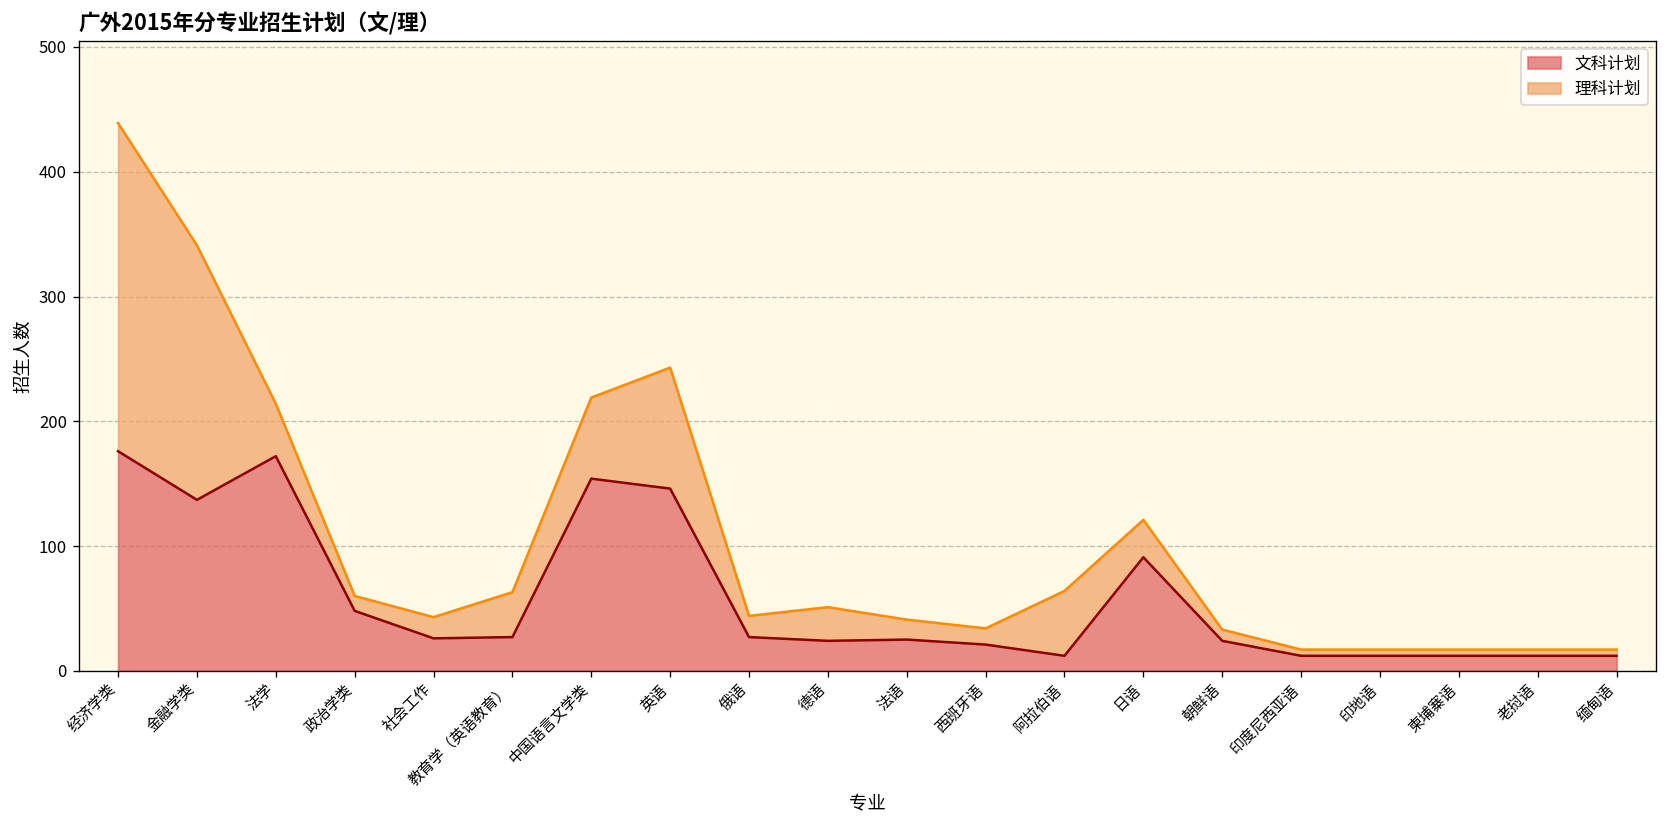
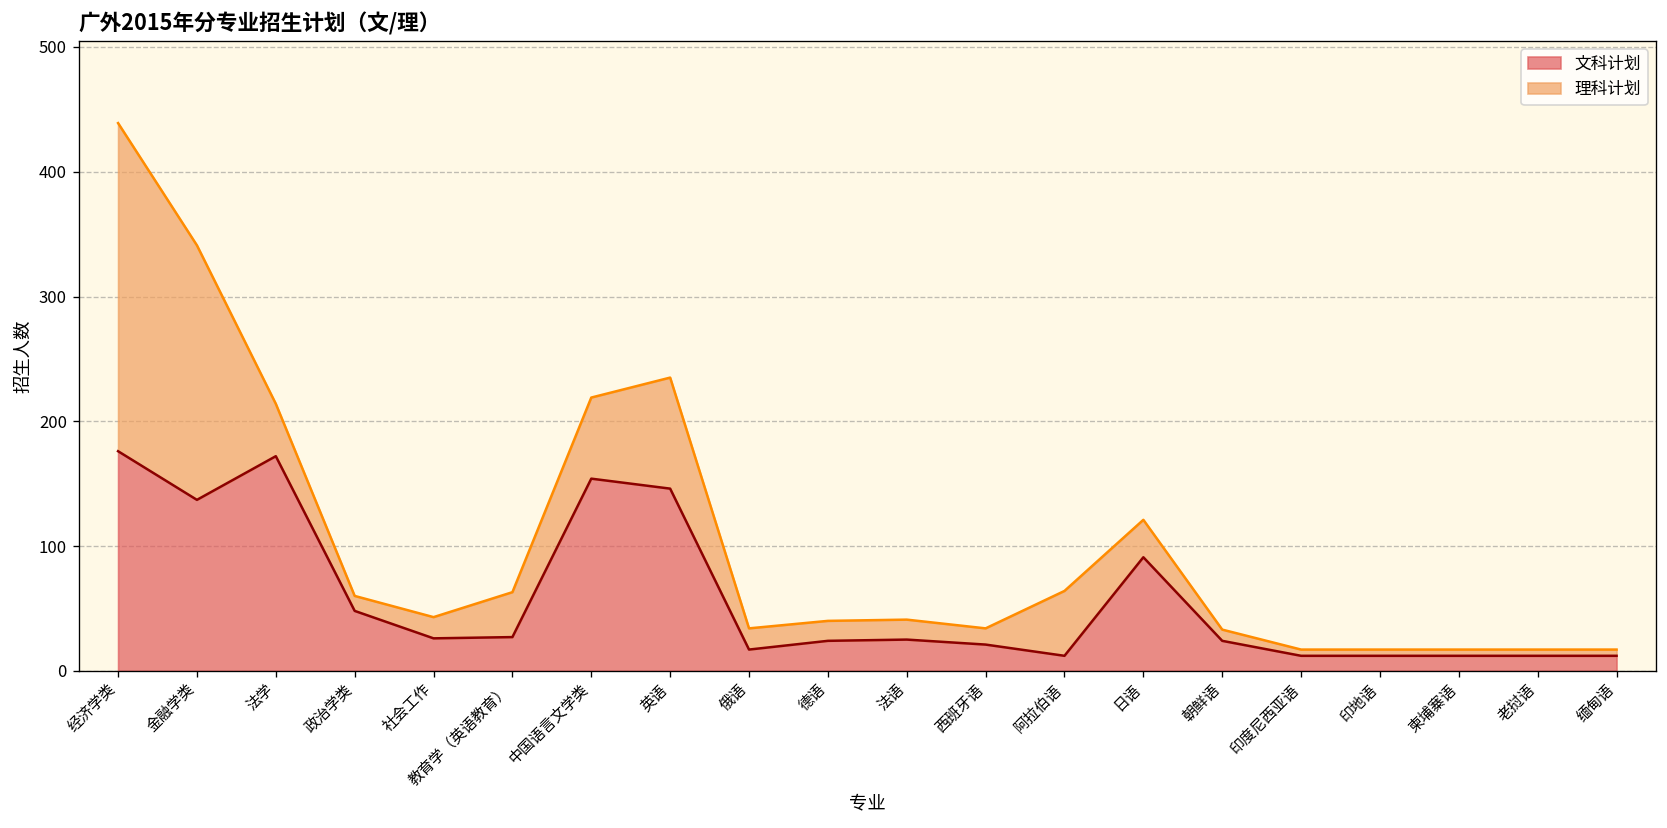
理科计划, 英语: 97 -> 89
文科计划, 俄语: 27 -> 17
理科计划, 德语: 27 -> 16
